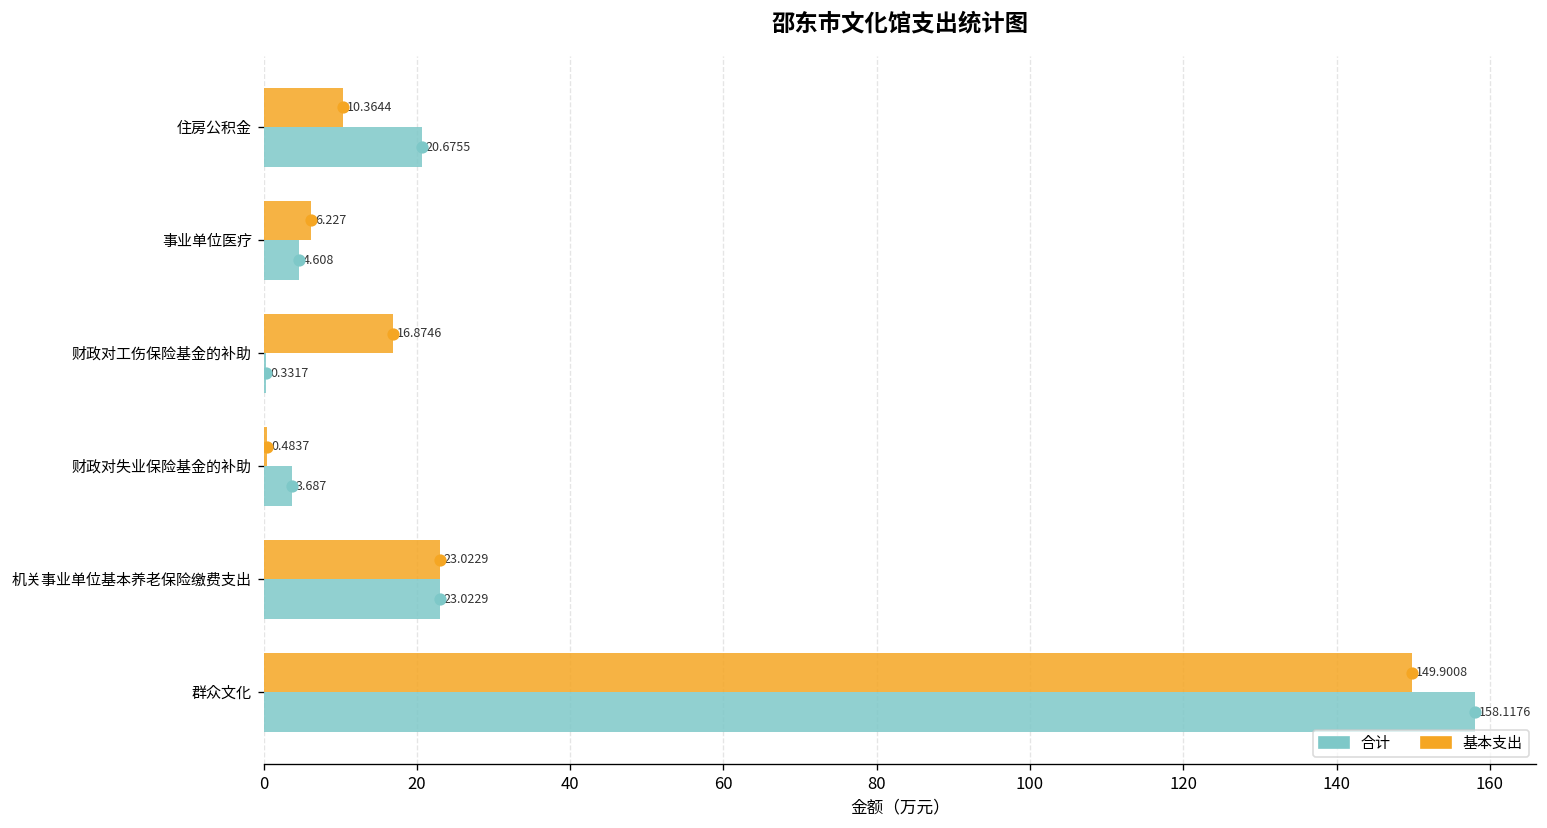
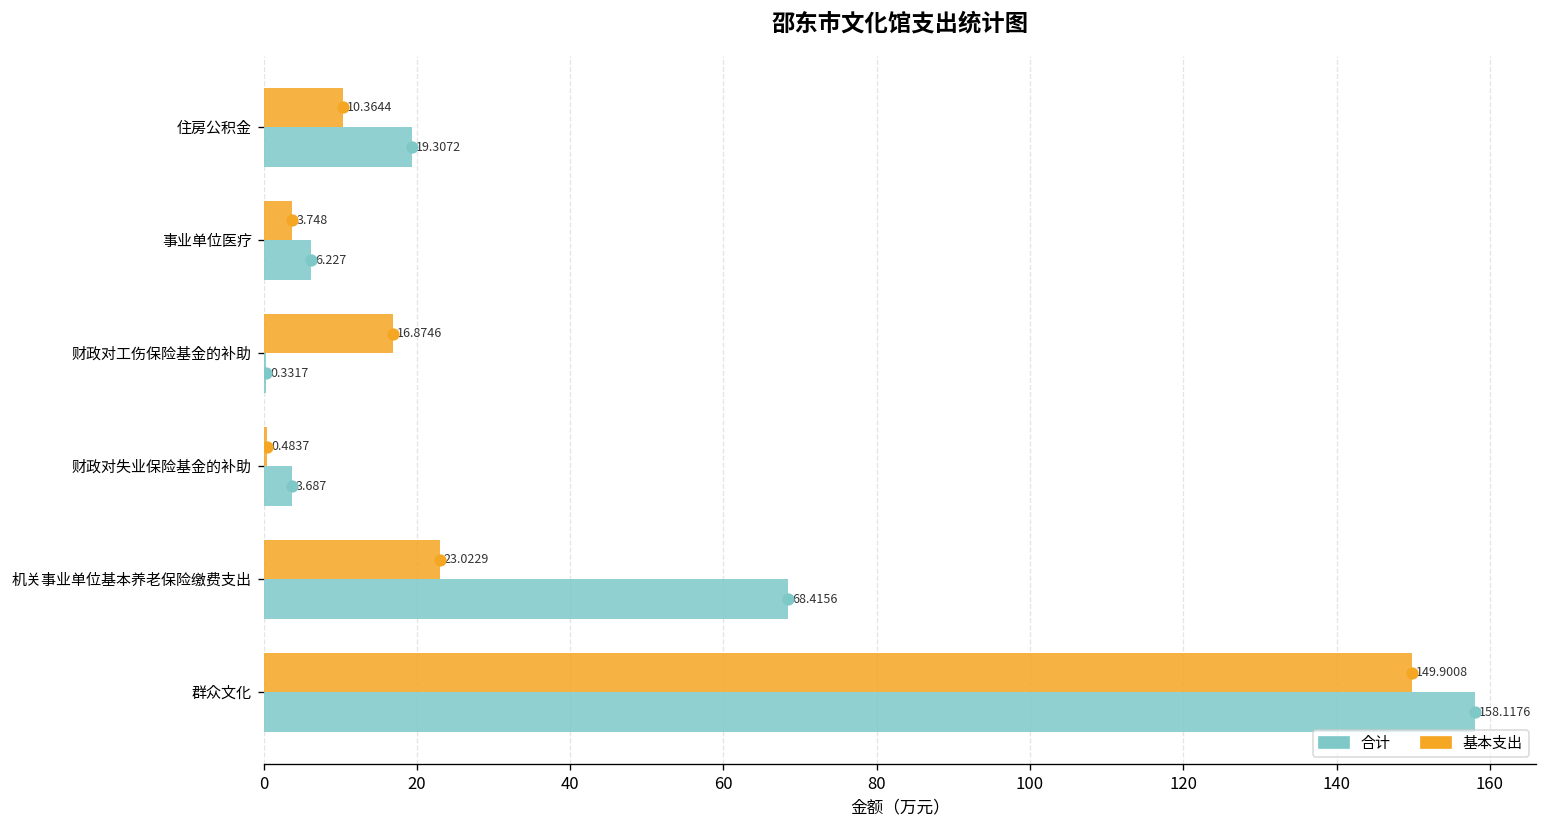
合计, 住房公积金: 20.6755 -> 19.3072
基本支出, 事业单位医疗: 6.227 -> 3.748
合计, 事业单位医疗: 4.608 -> 6.227
合计, 机关事业单位基本养老保险缴费支出: 23.0229 -> 68.4156
